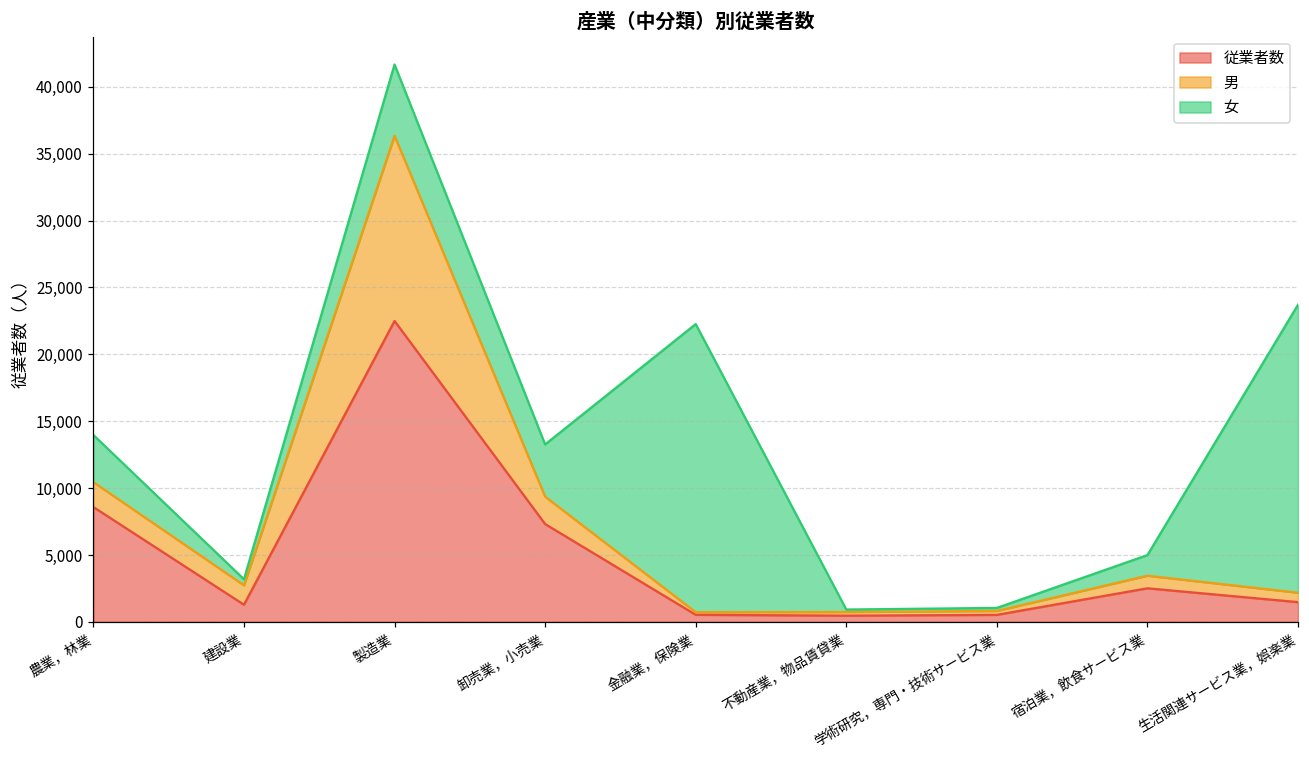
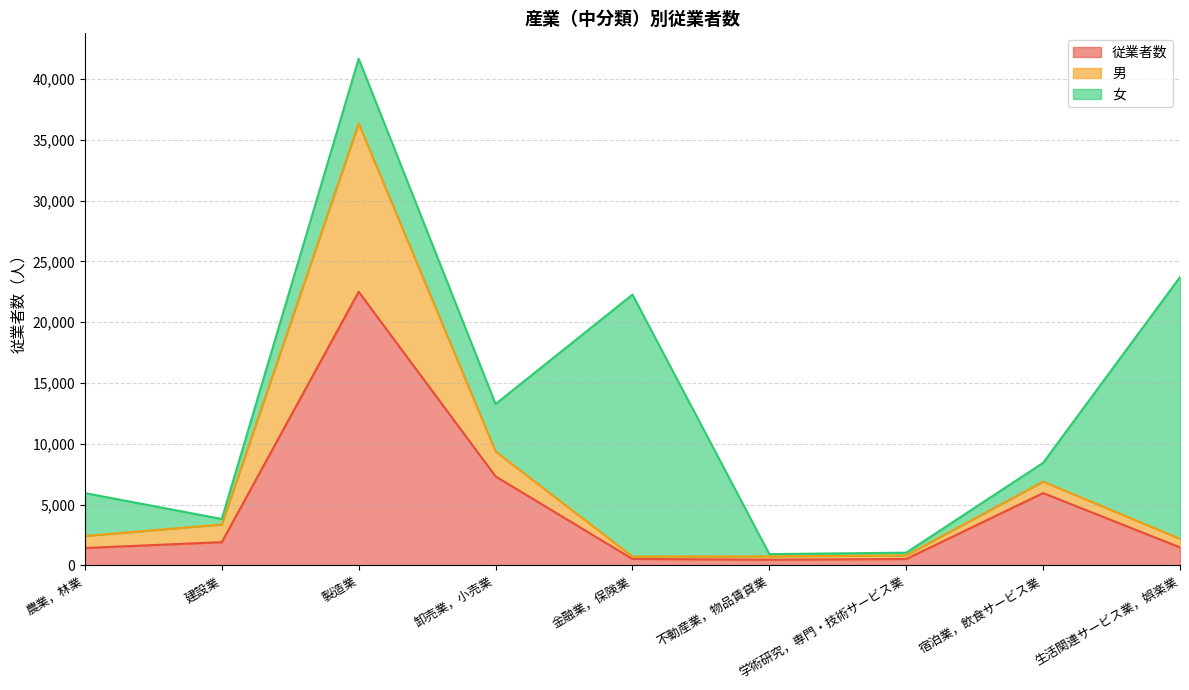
従業者数, 農業，林業: 8,600 -> 1,400
男, 農業，林業: 1,900 -> 1,000
従業者数, 建設業: 1,300 -> 1,900
従業者数, 宿泊業，飲食サービス業: 2,500 -> 5,900
